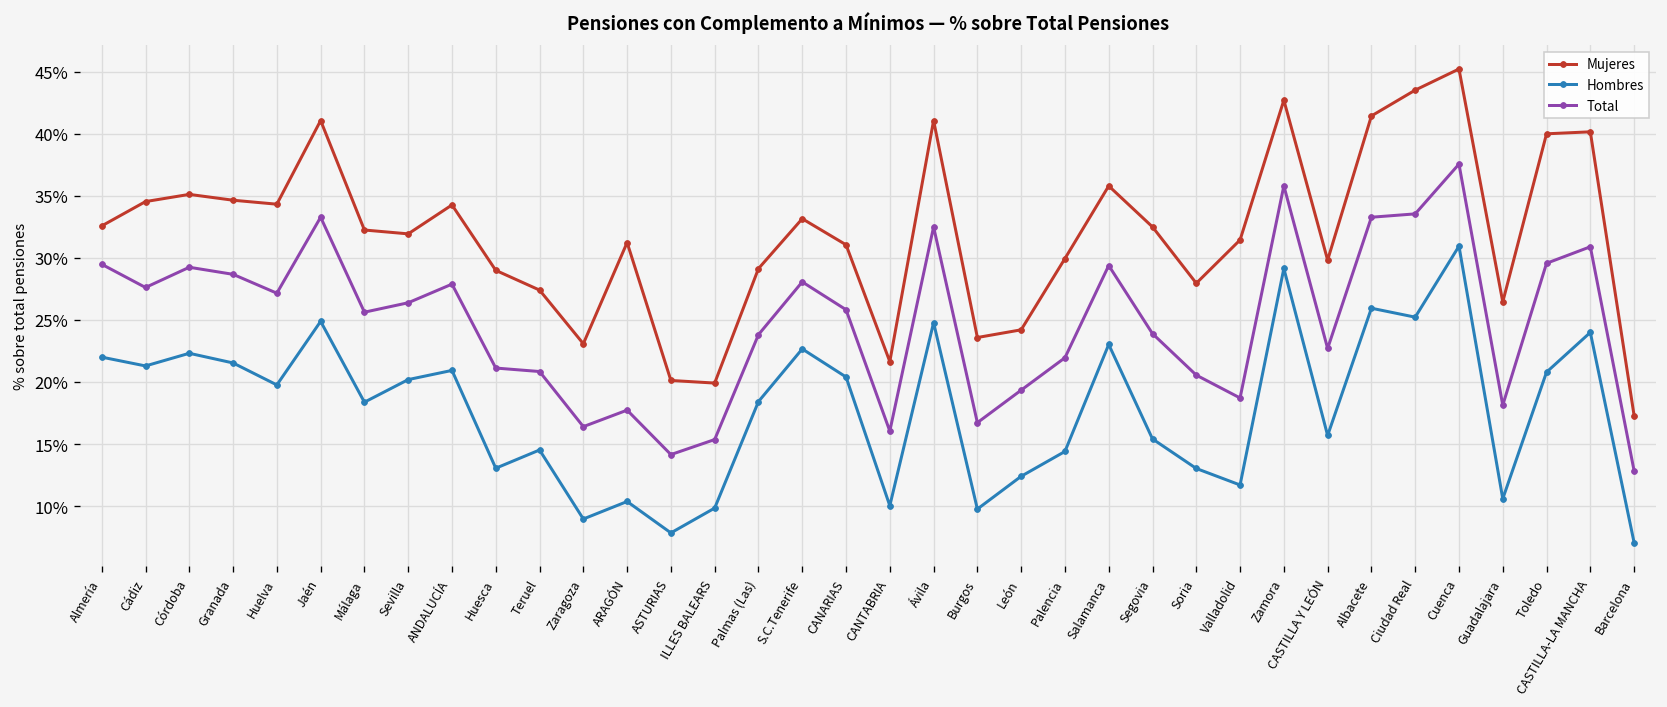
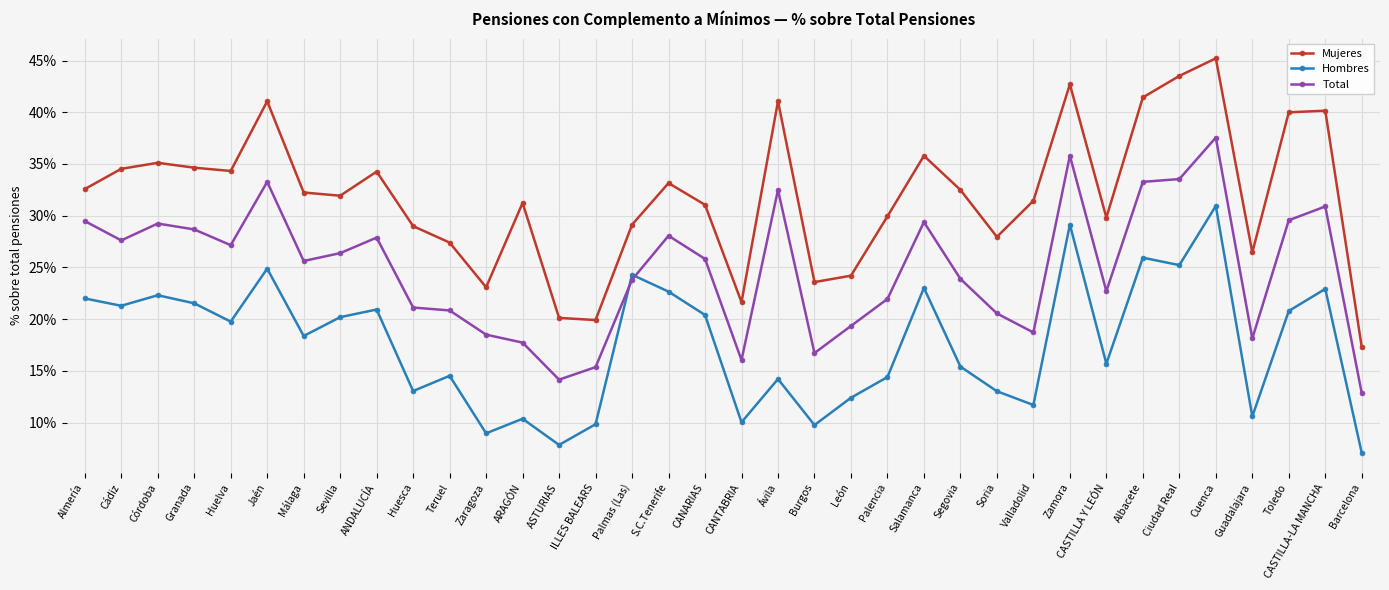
Total, Zaragoza: 16.4% -> 18.5%
Hombres, Palmas (Las): 18.4% -> 24.3%
Hombres, Ávila: 24.8% -> 14.2%
Hombres, CASTILLA-LA MANCHA: 24.0% -> 22.9%
